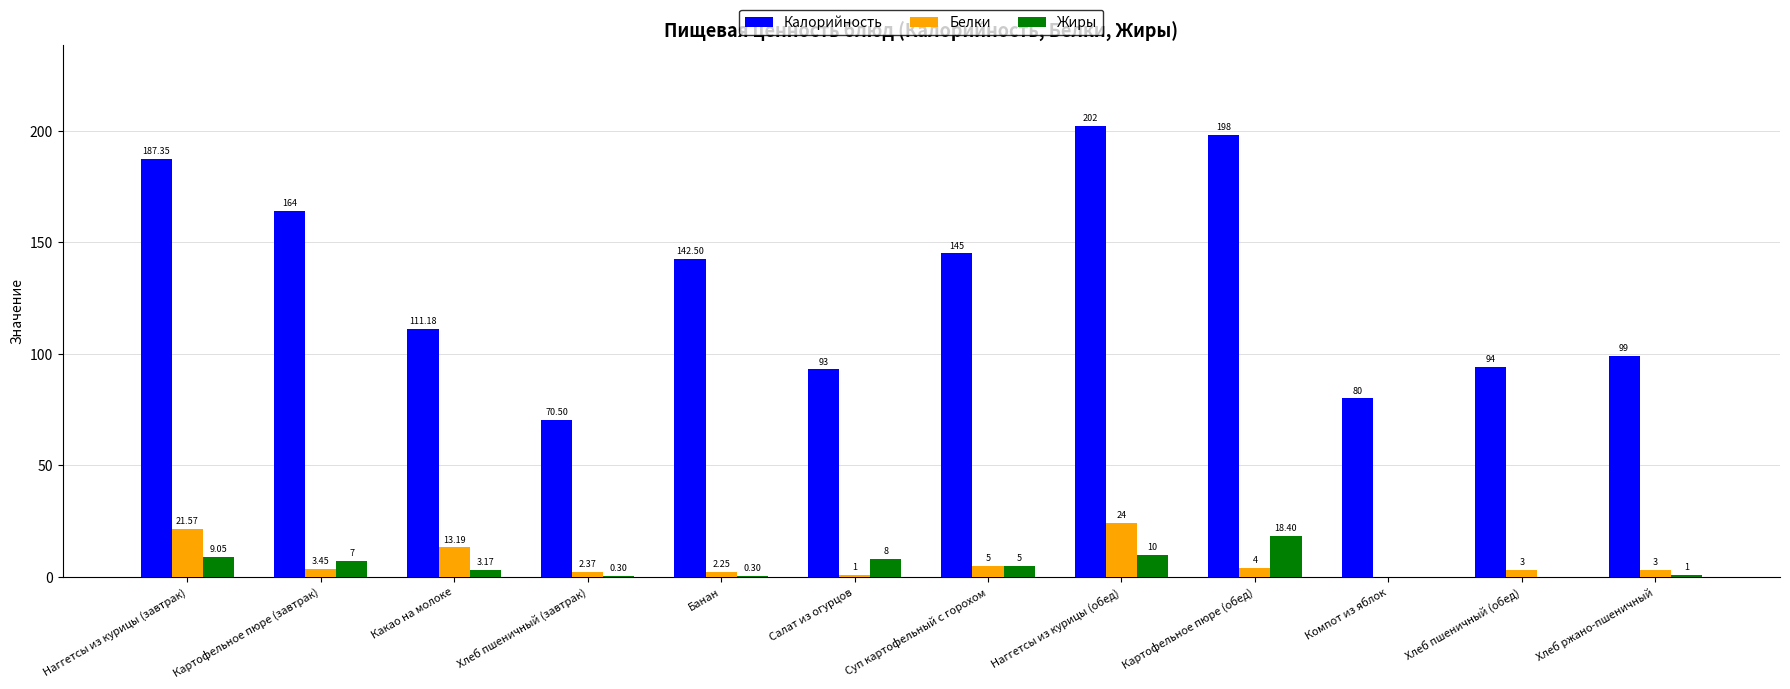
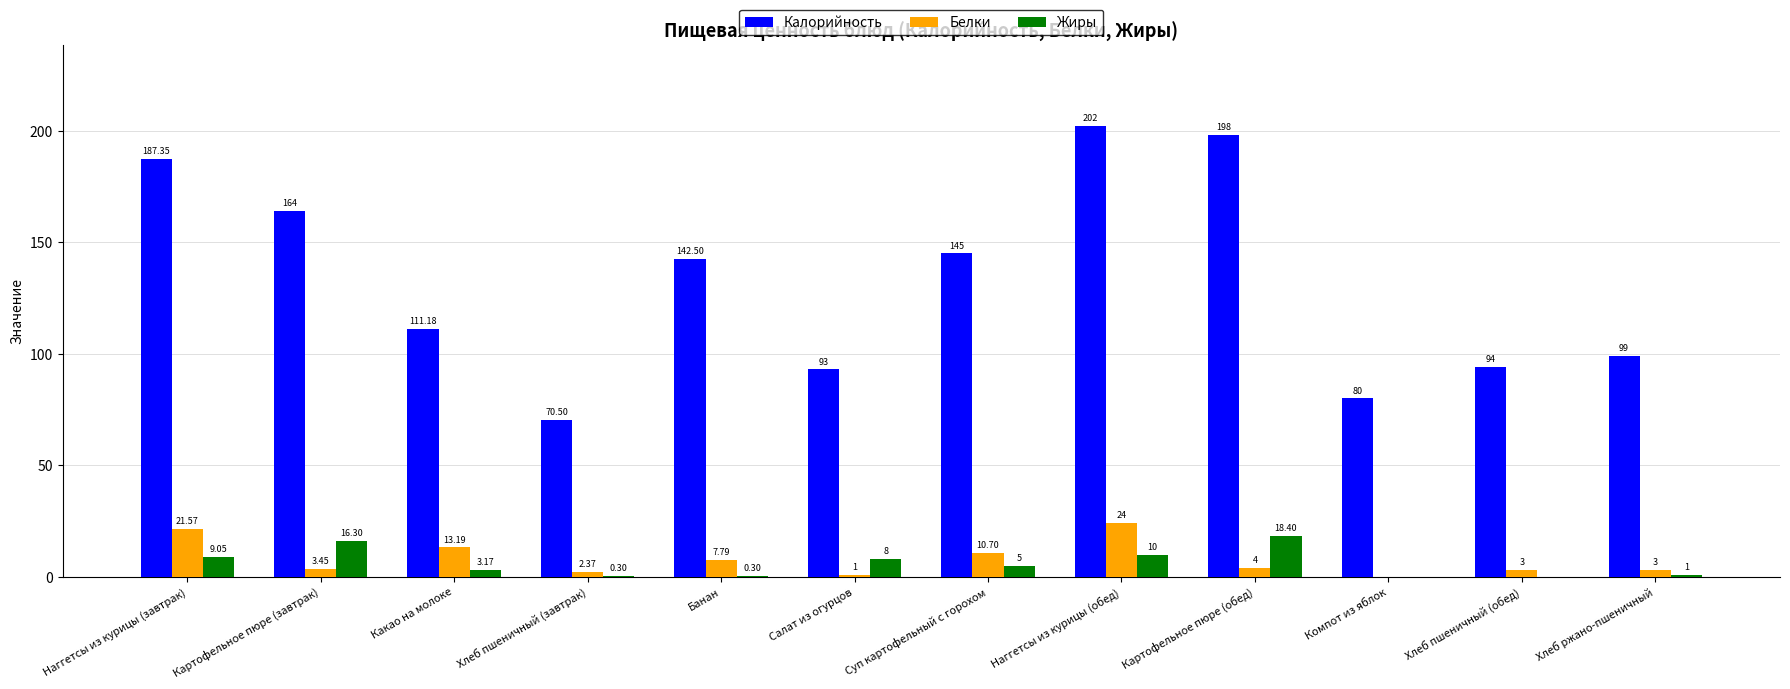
Жиры, Картофельное пюре (завтрак): 7 -> 16.30
Белки, Банан: 2.25 -> 7.79
Белки, Суп картофельный с горохом: 5 -> 10.70
